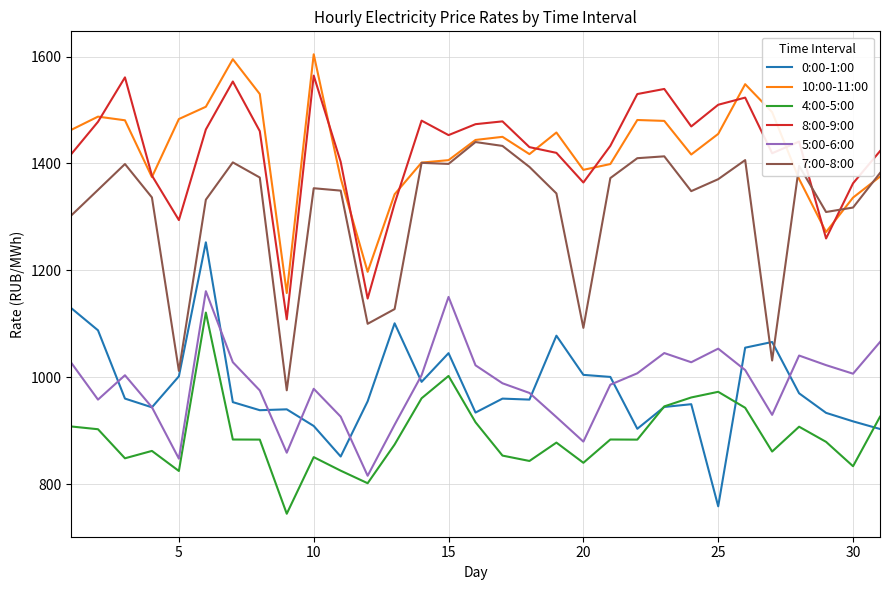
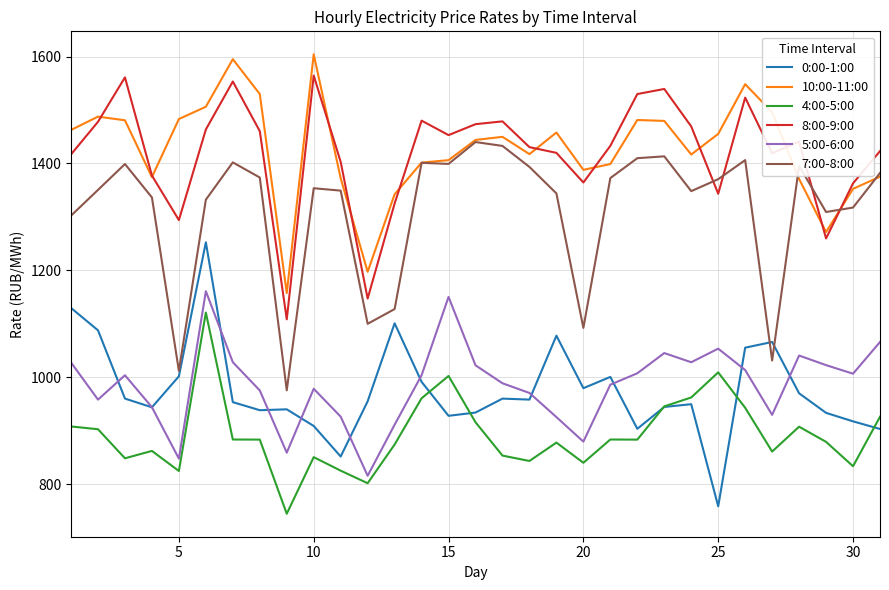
0:00-1:00, 15: 1040 -> 930
0:00-1:00, 20: 1000 -> 980
4:00-5:00, 25: 970 -> 1010
8:00-9:00, 25: 1510 -> 1340
10:00-11:00, 30: 1340 -> 1350
